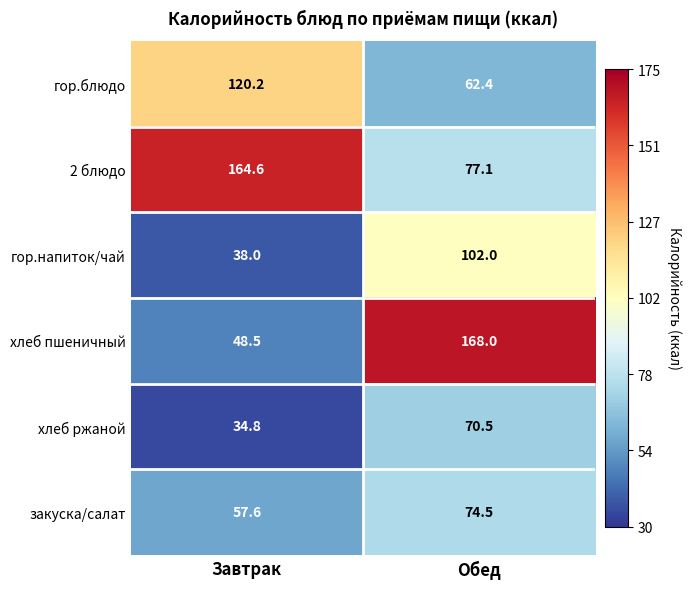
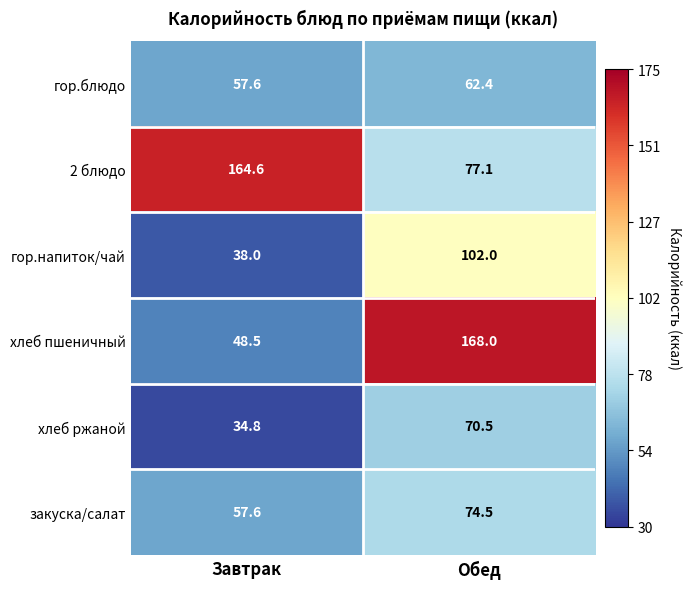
гор.блюдо, Завтрак: 120.2 -> 57.6
